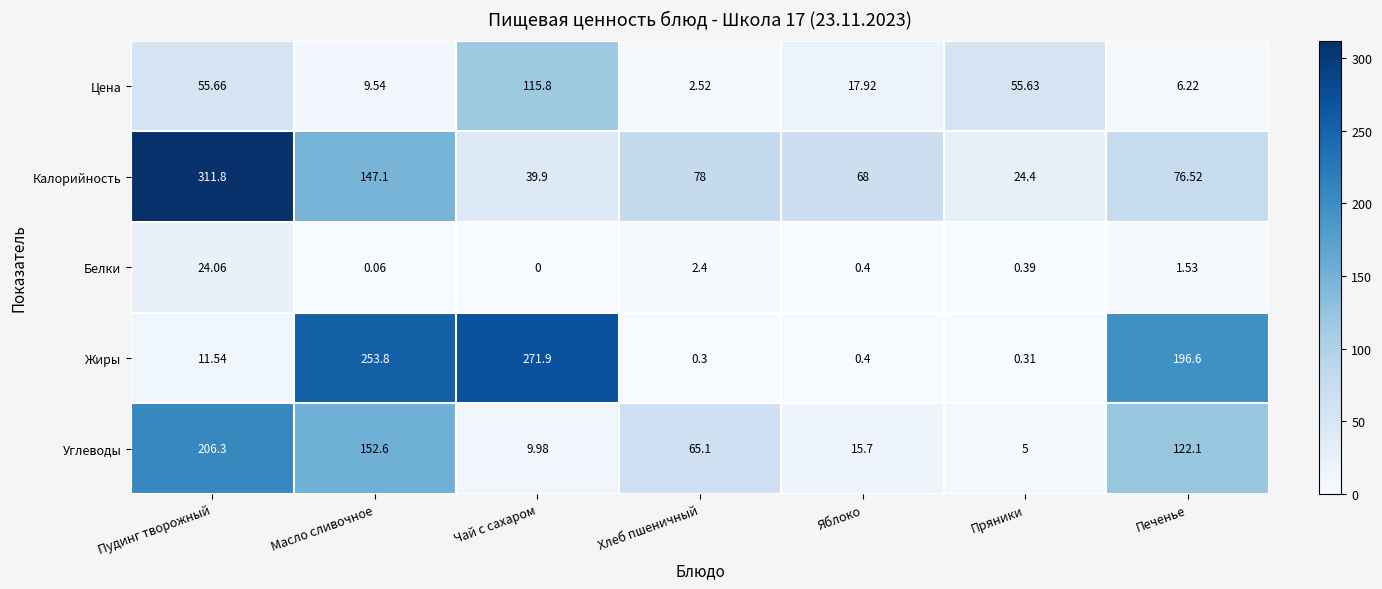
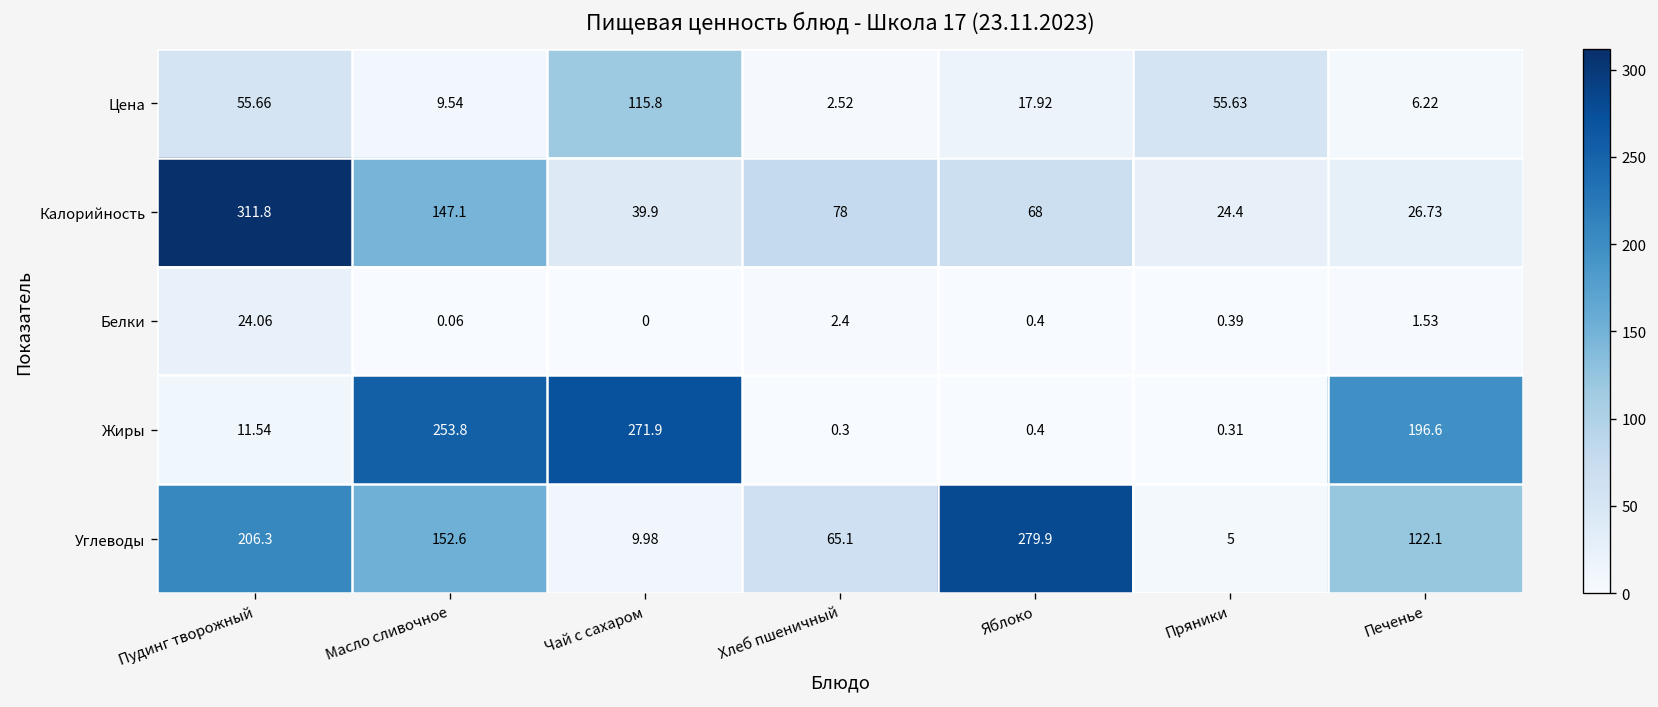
Калорийность, Печенье: 76.52 -> 26.73
Углеводы, Яблоко: 15.7 -> 279.9
